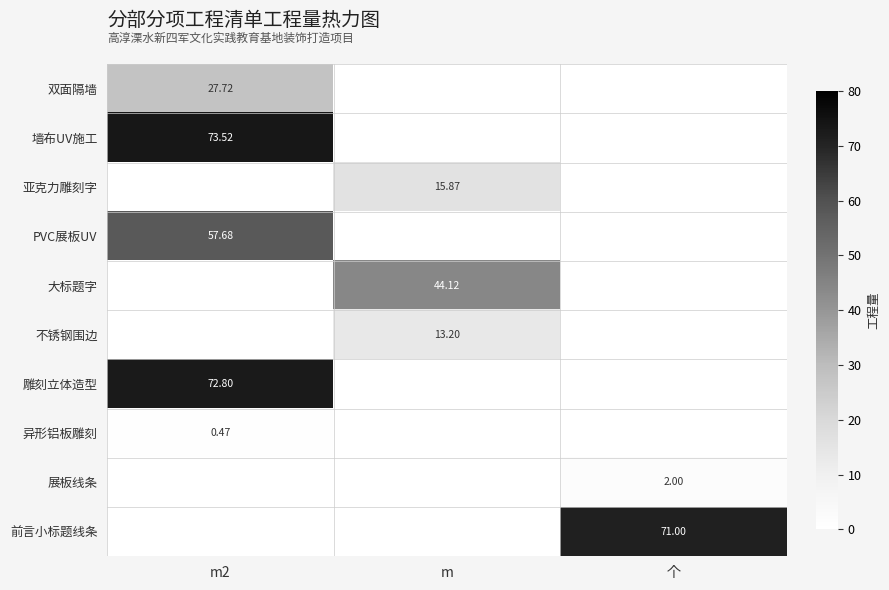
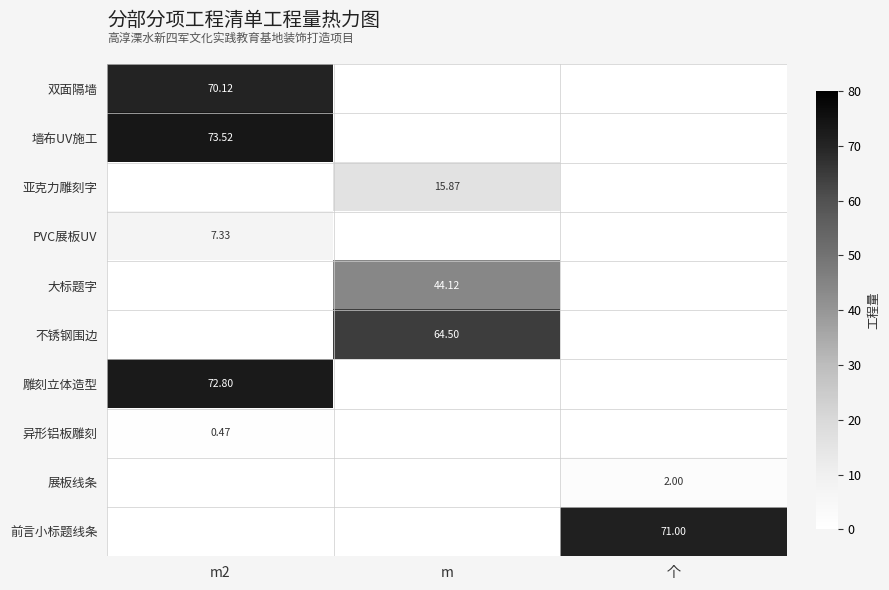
双面隔墙, m2: 27.72 -> 70.12
PVC展板UV, m2: 57.68 -> 7.33
不锈钢围边, m: 13.20 -> 64.50
